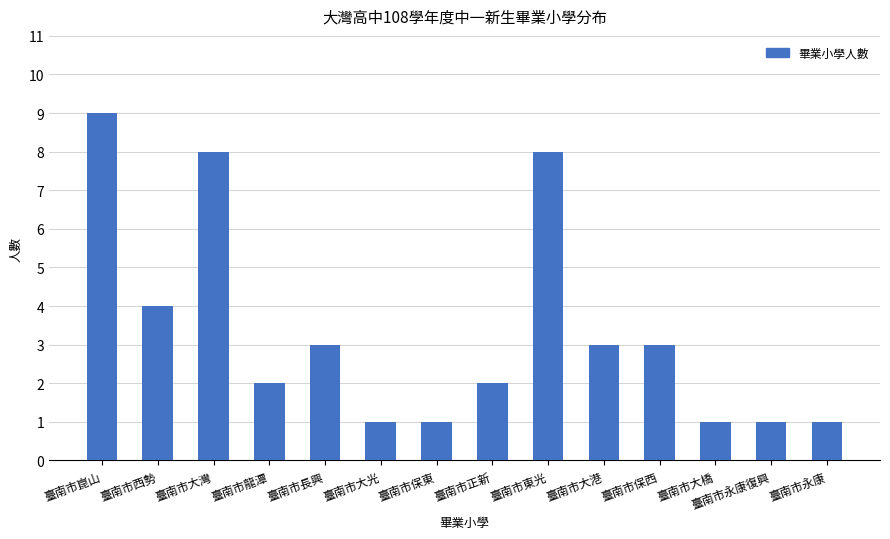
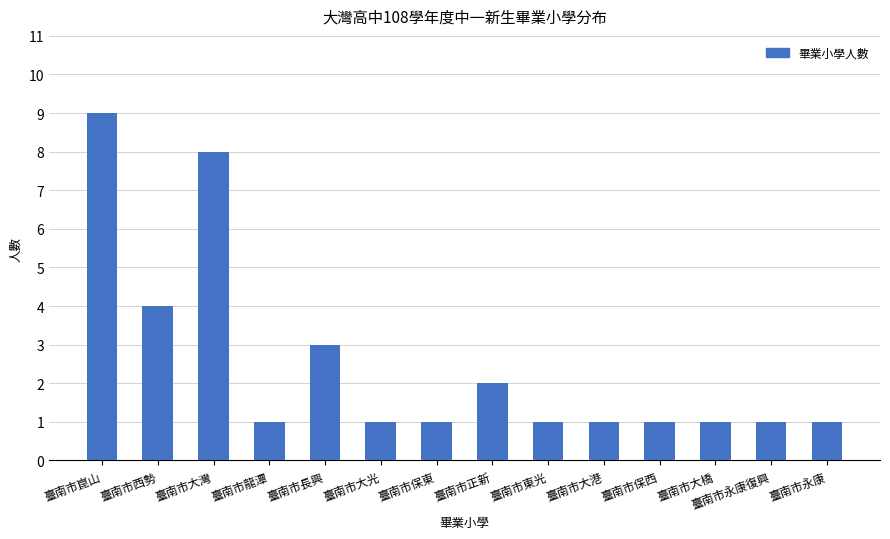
臺南市龍潭: 2 -> 1
臺南市東光: 8 -> 1
臺南市大港: 3 -> 1
臺南市保西: 3 -> 1
